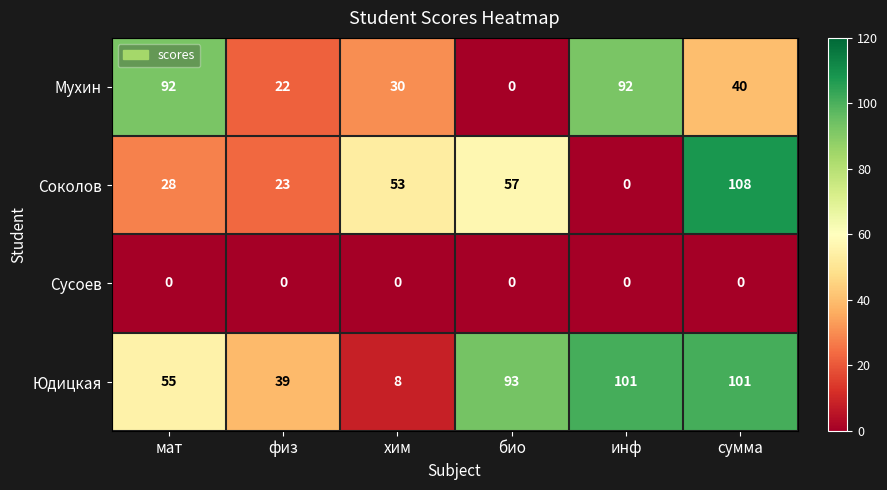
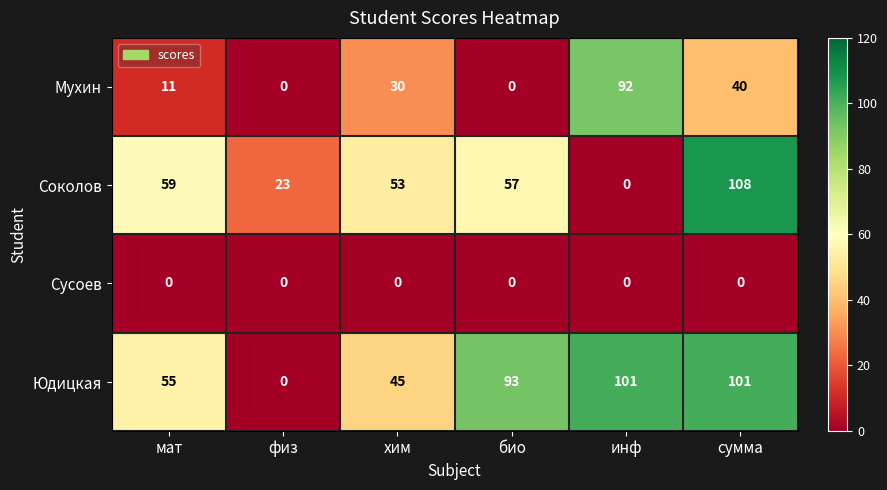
Мухин, мат: 92 -> 11
Мухин, физ: 22 -> 0
Соколов, мат: 28 -> 59
Юдицкая, физ: 39 -> 0
Юдицкая, хим: 8 -> 45
